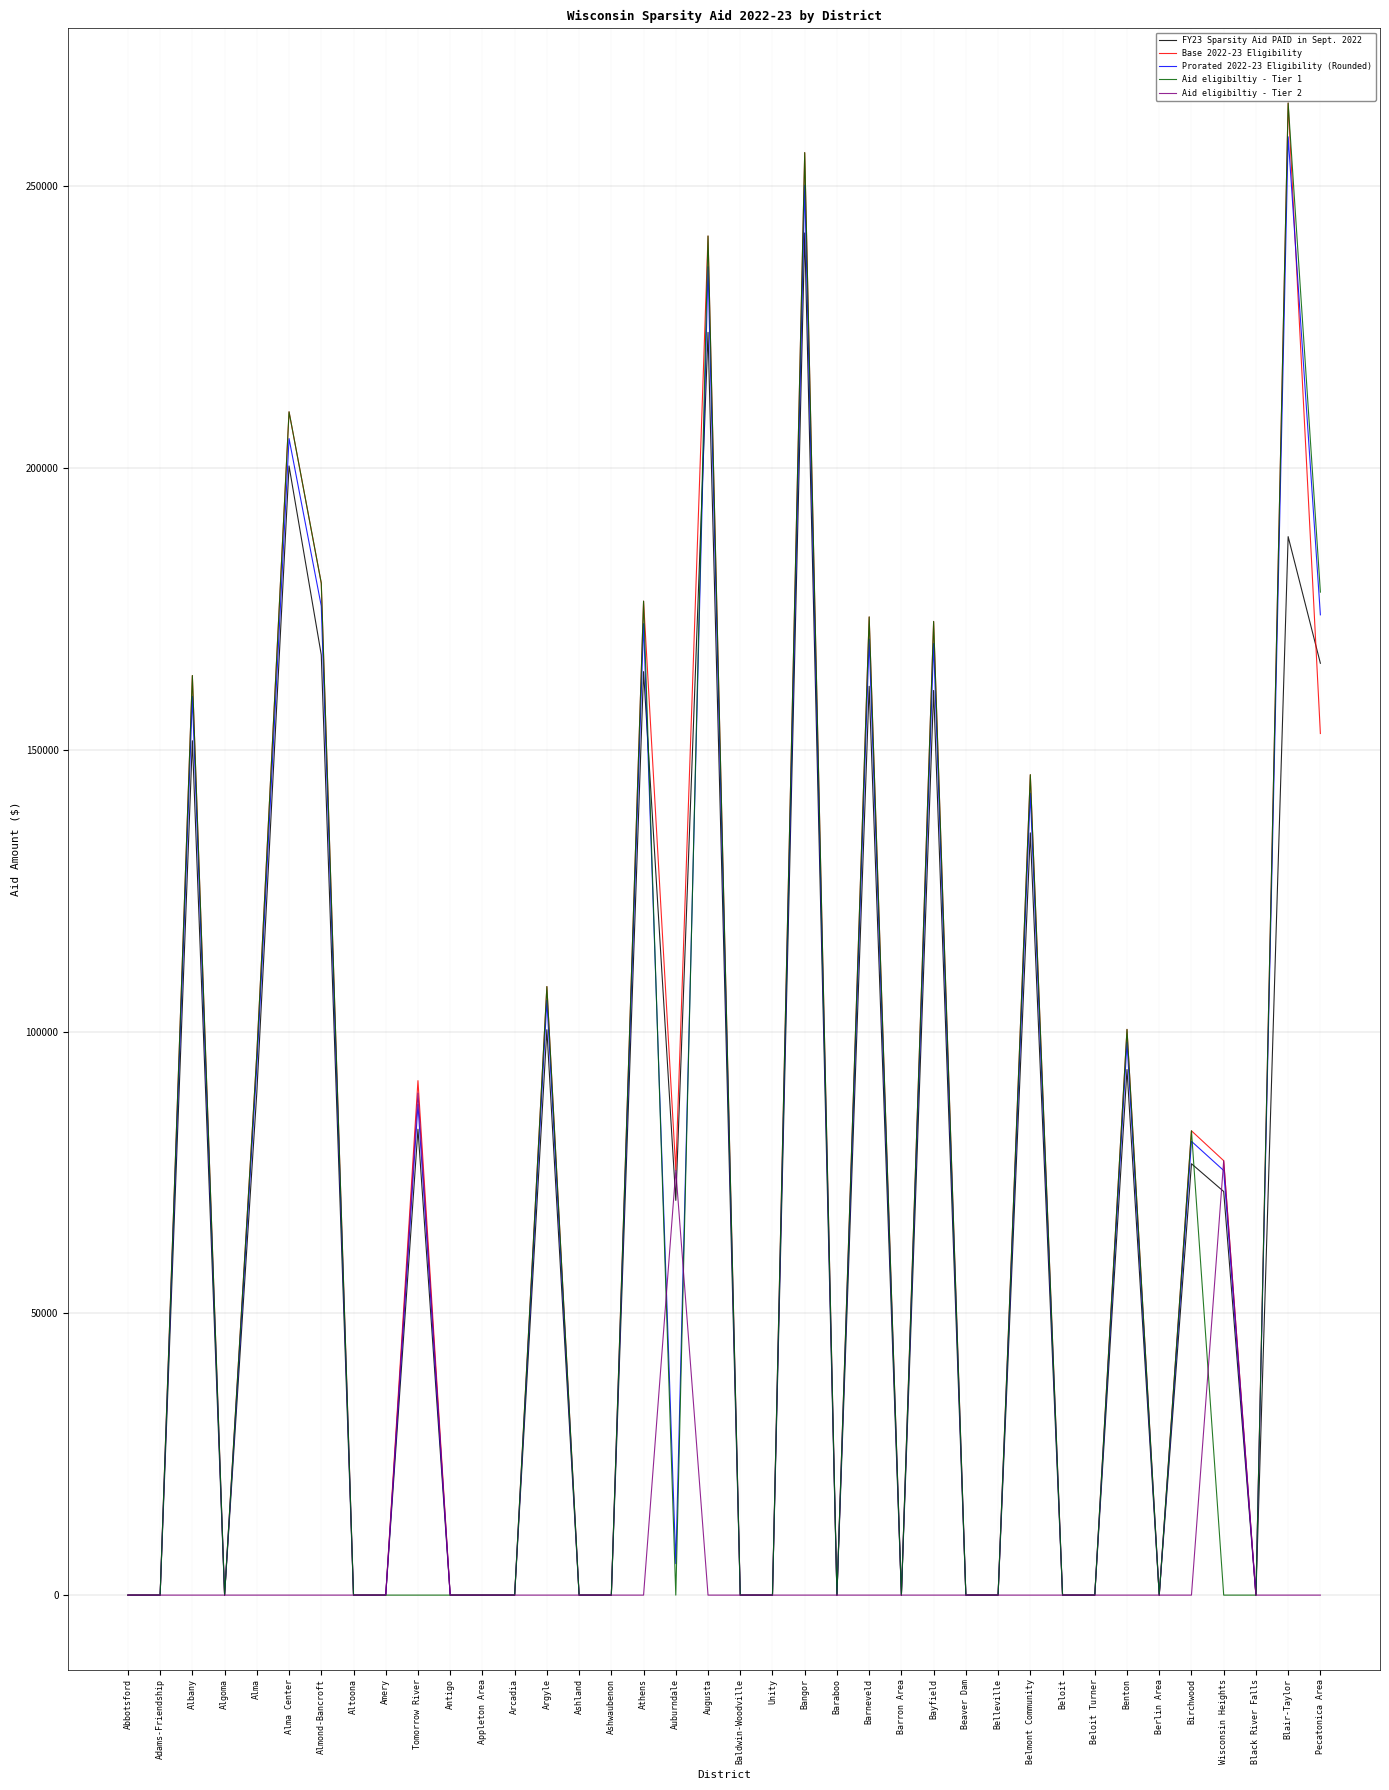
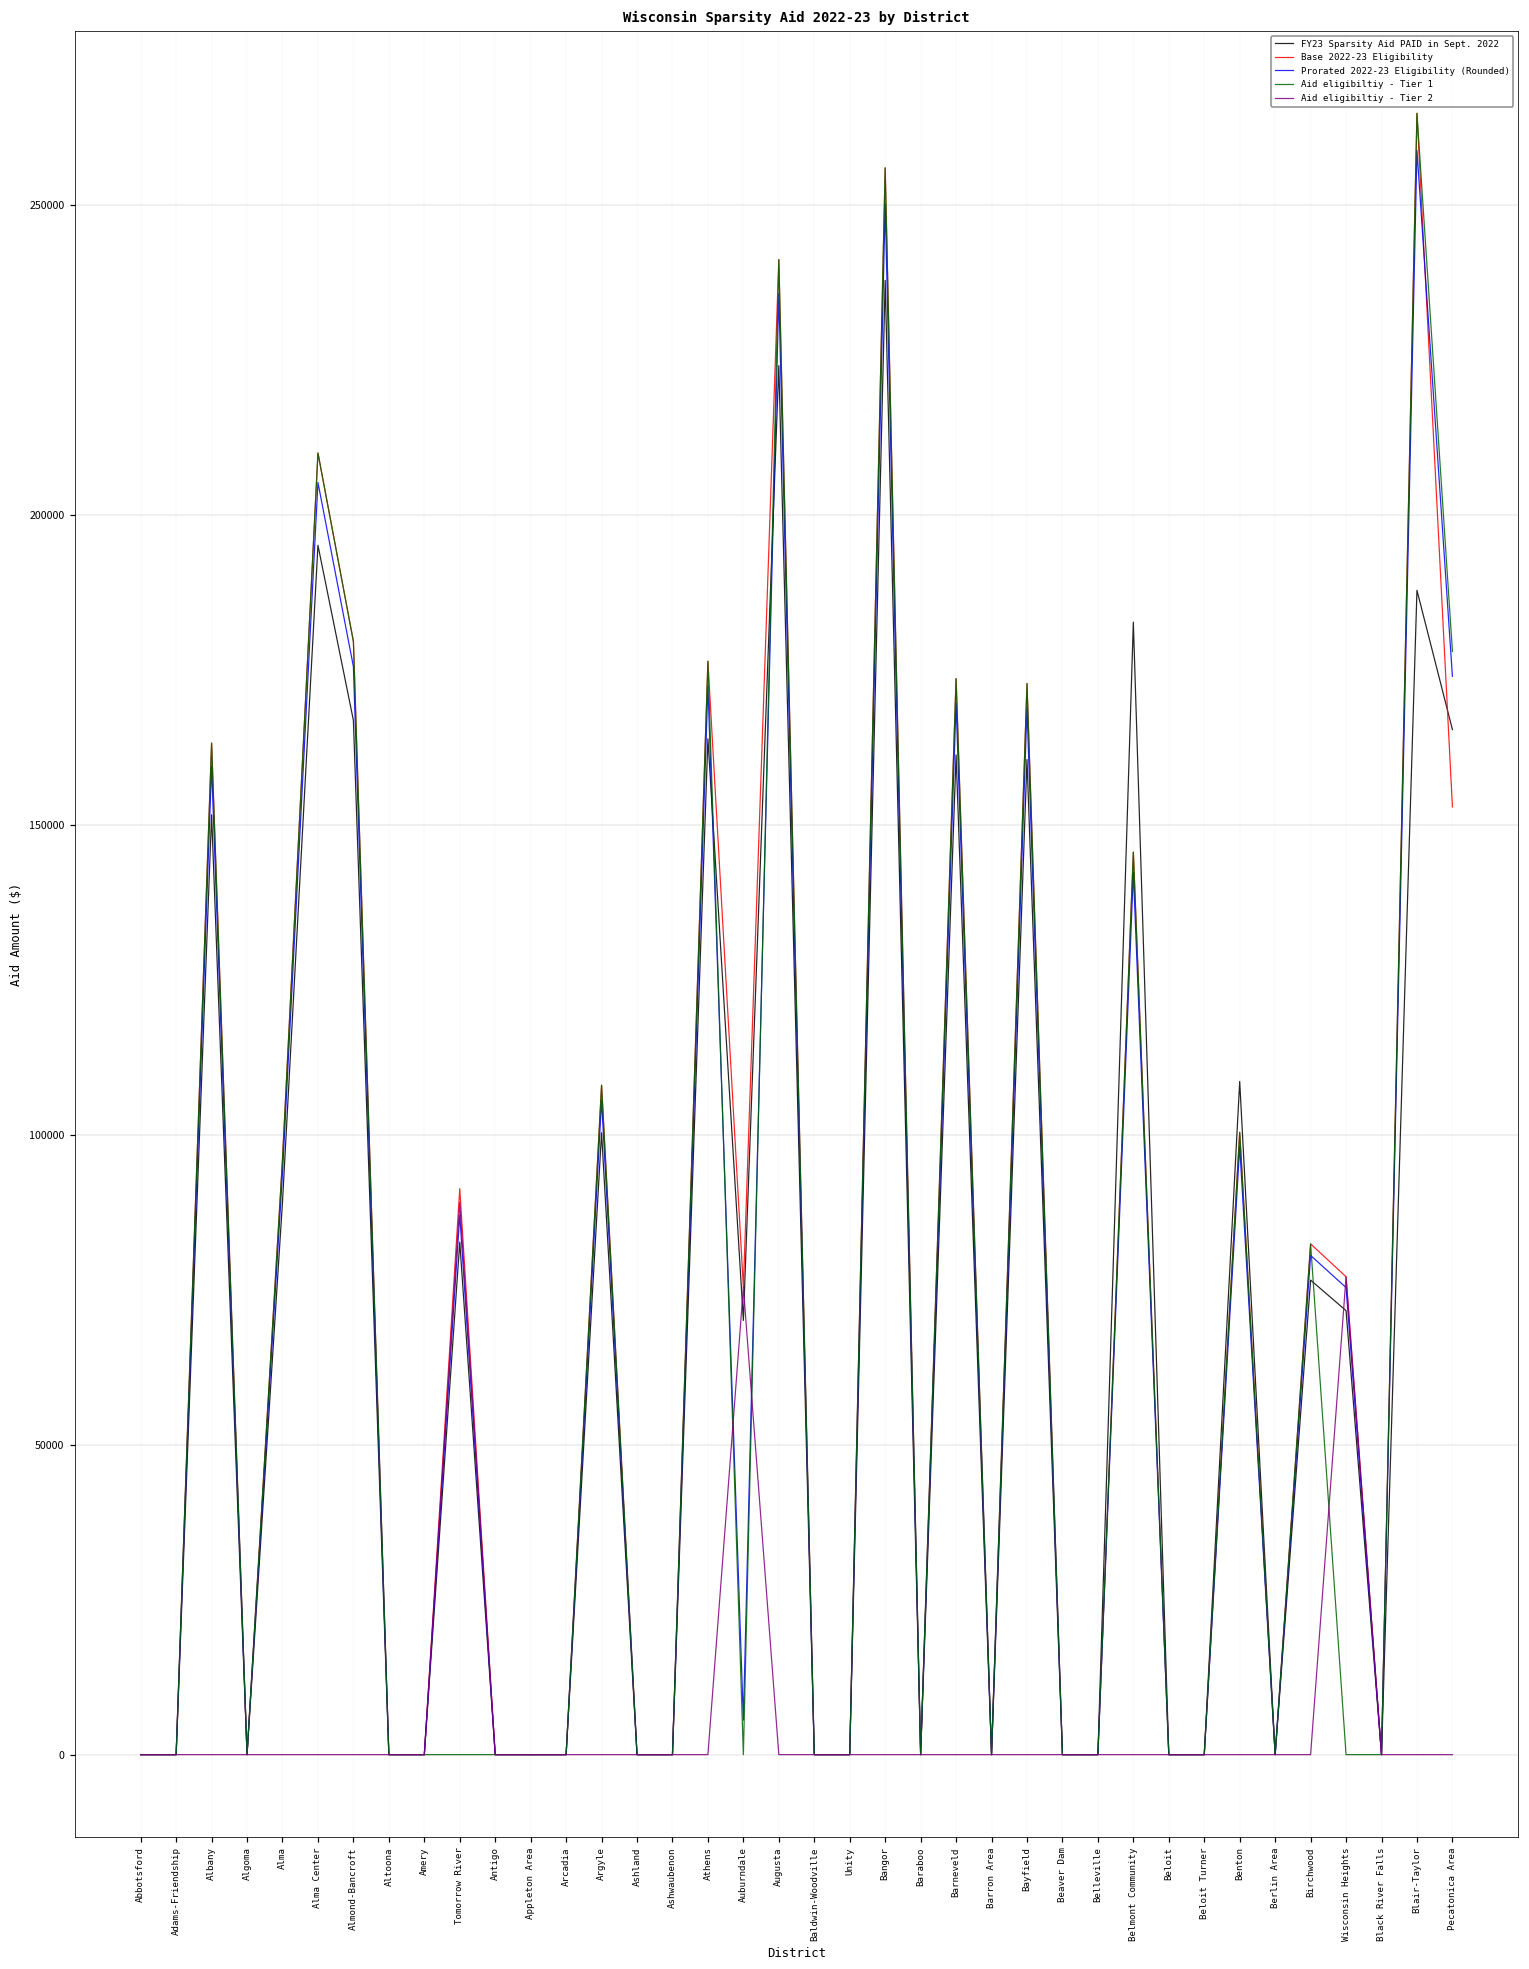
FY23 Sparsity Aid PAID in Sept. 2022, Alma Center: 200000 -> 195000
FY23 Sparsity Aid PAID in Sept. 2022, Bangor: 242000 -> 238000
FY23 Sparsity Aid PAID in Sept. 2022, Belmont Community: 135000 -> 183000
FY23 Sparsity Aid PAID in Sept. 2022, Benton: 93000 -> 109000
